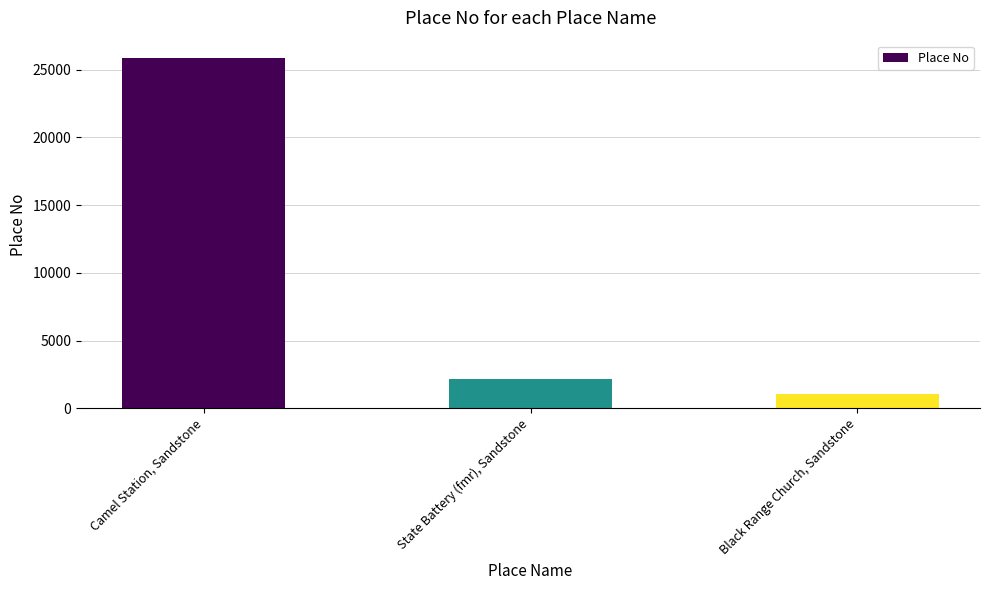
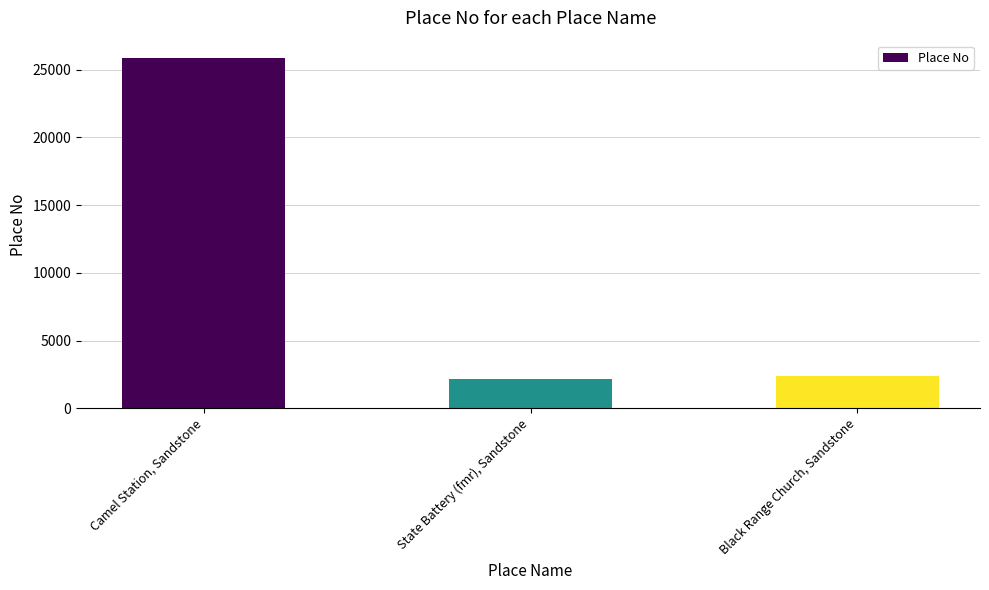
Black Range Church, Sandstone: 1100 -> 2400
